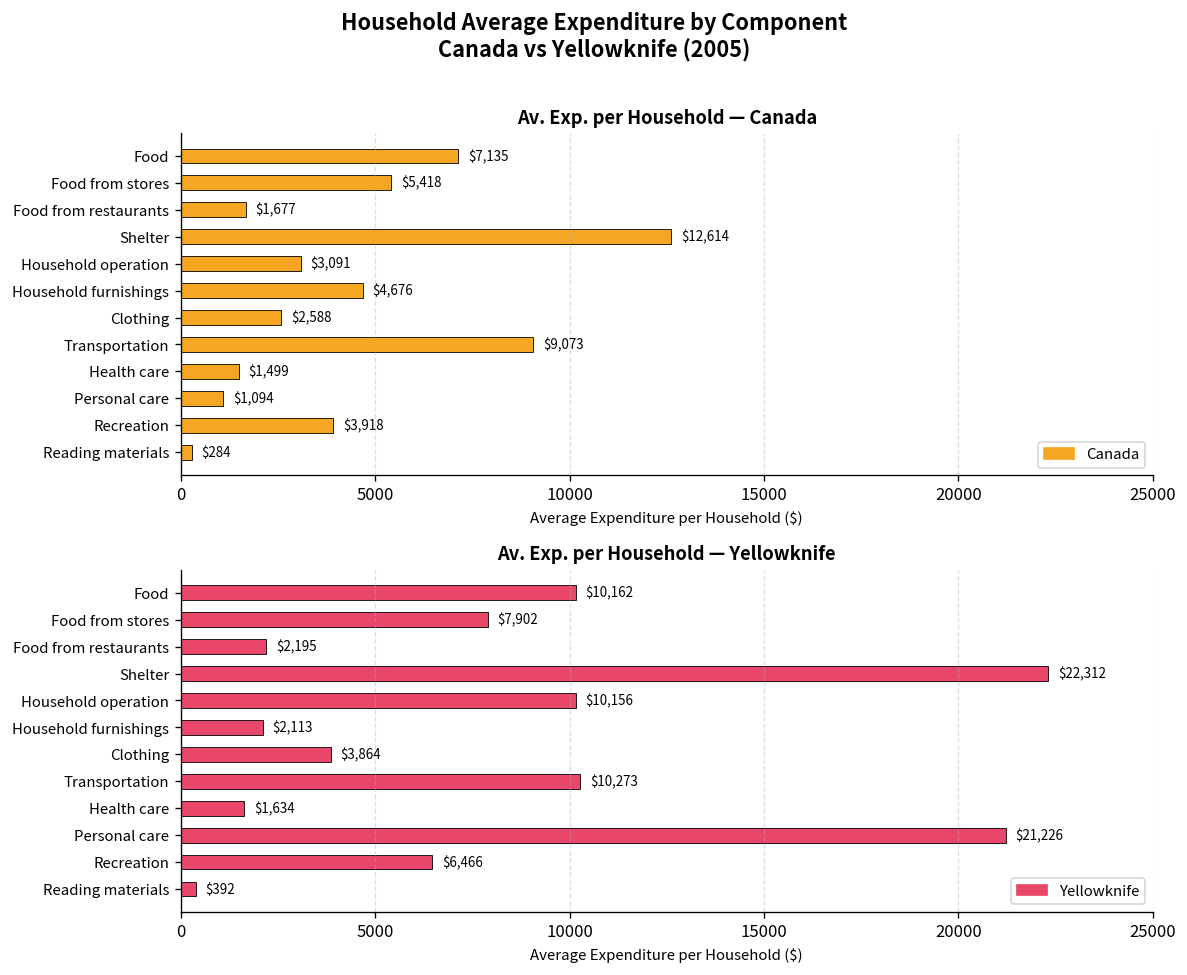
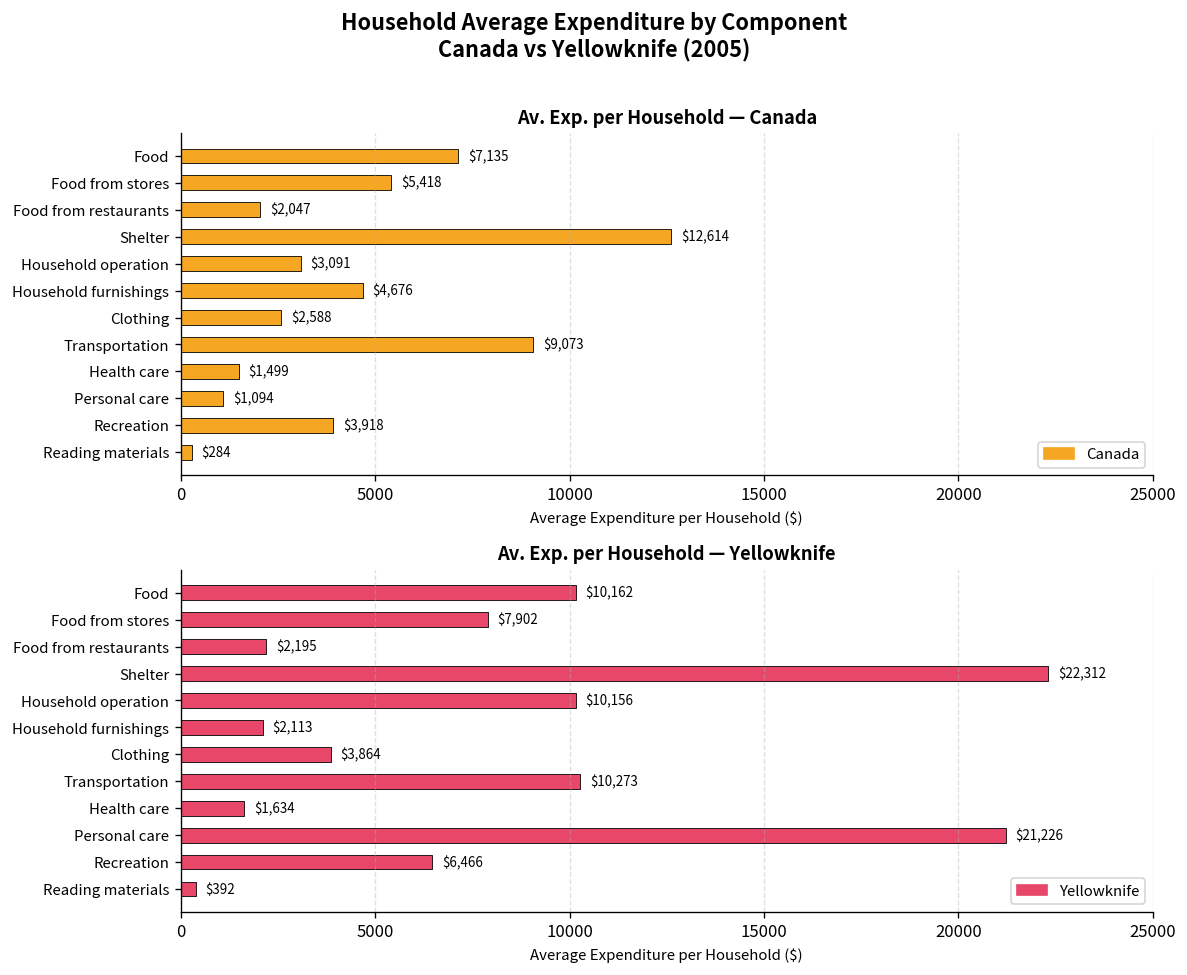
Av. Exp. per Household — Canada, Food from restaurants: $1,677 -> $2,047
